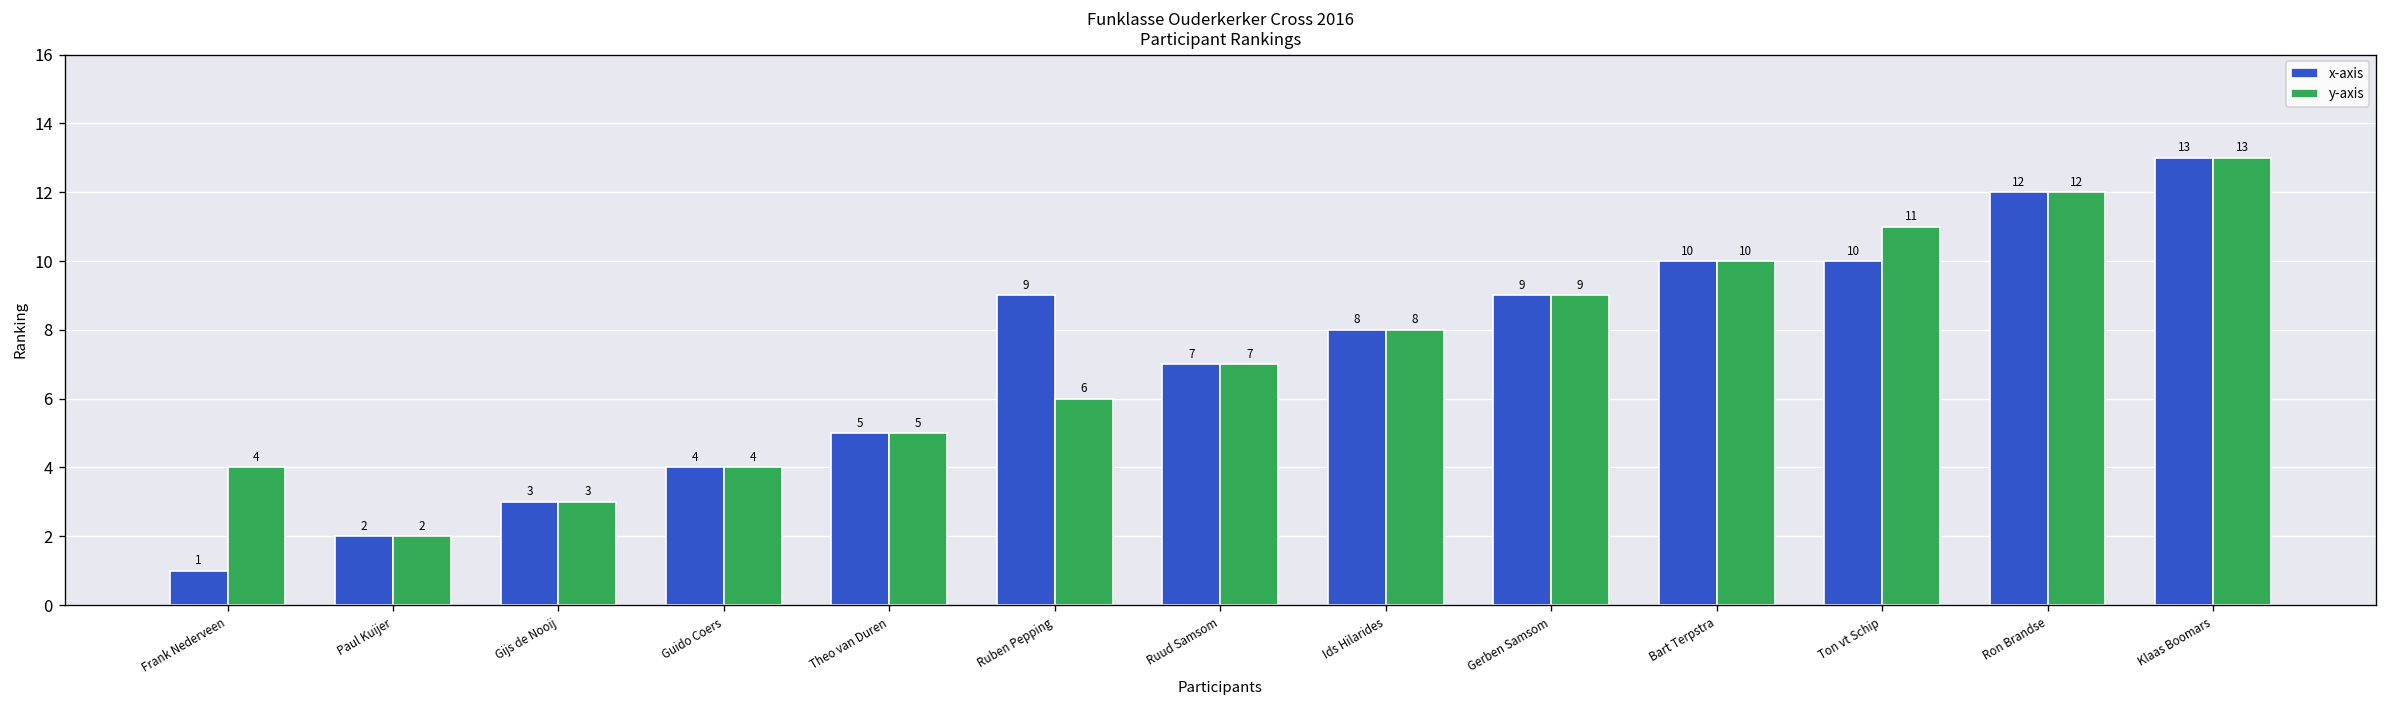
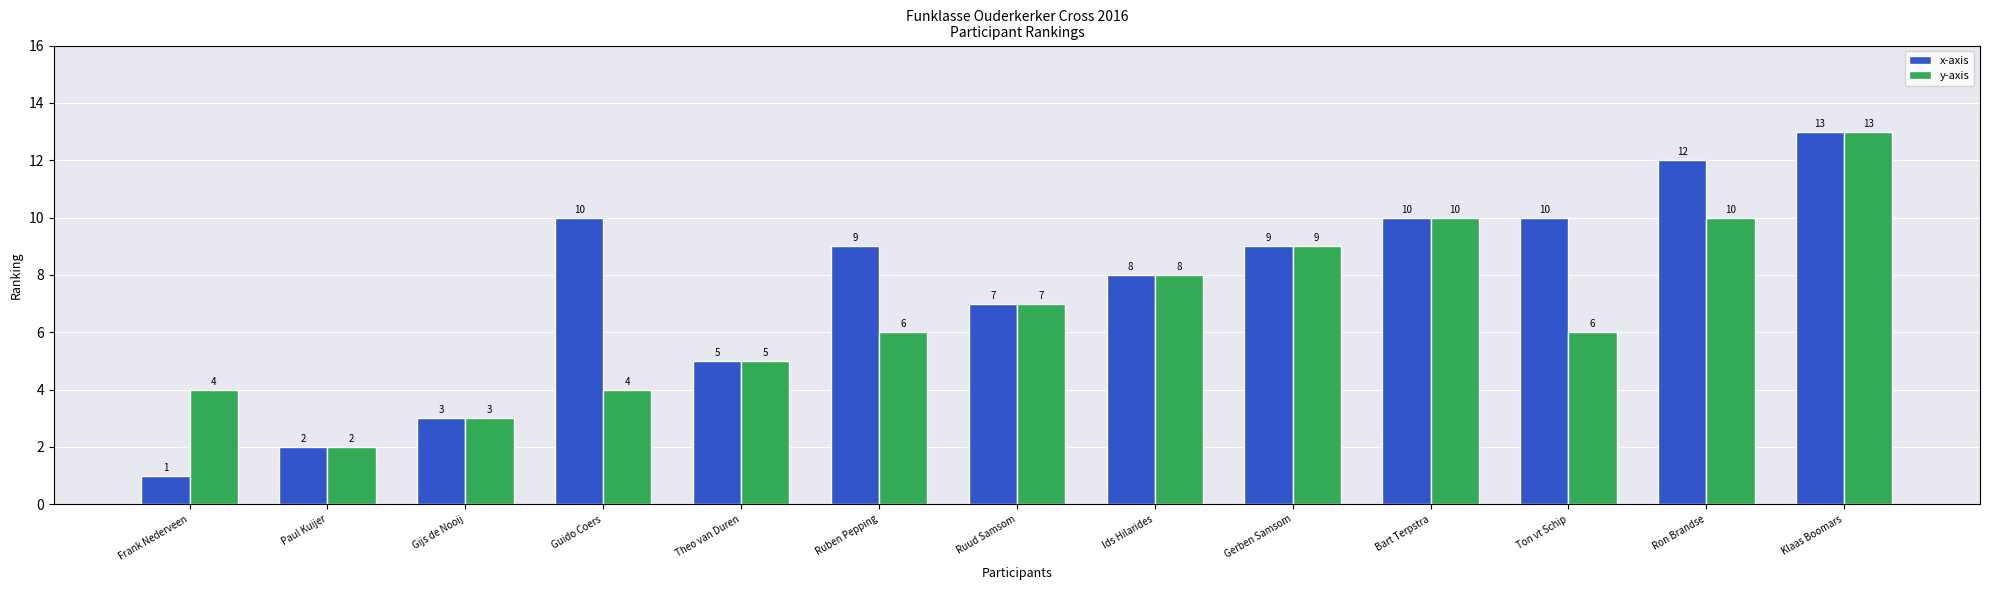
x-axis, Guido Coers: 4 -> 10
y-axis, Ton vt Schip: 11 -> 6
y-axis, Ron Brandse: 12 -> 10
